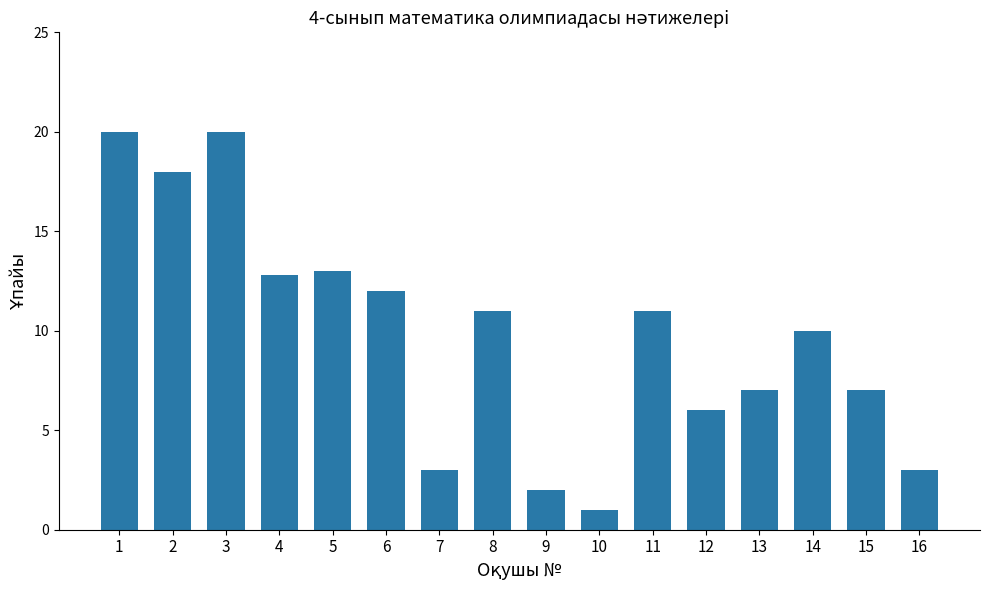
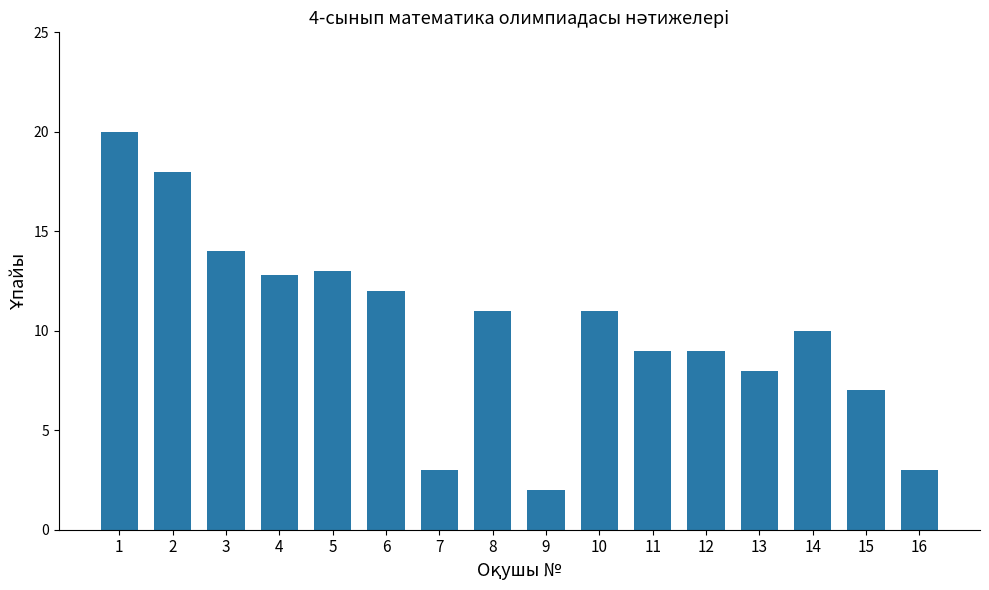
3: 20 -> 14
10: 1 -> 11
11: 11 -> 9
12: 6 -> 9
13: 7 -> 8
